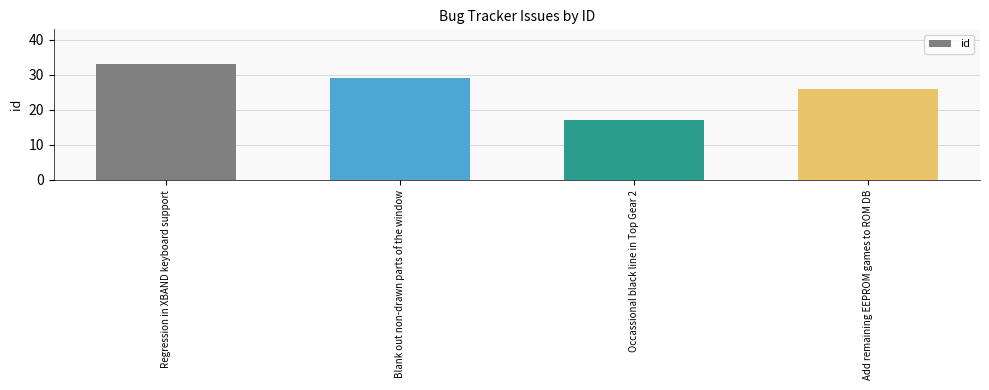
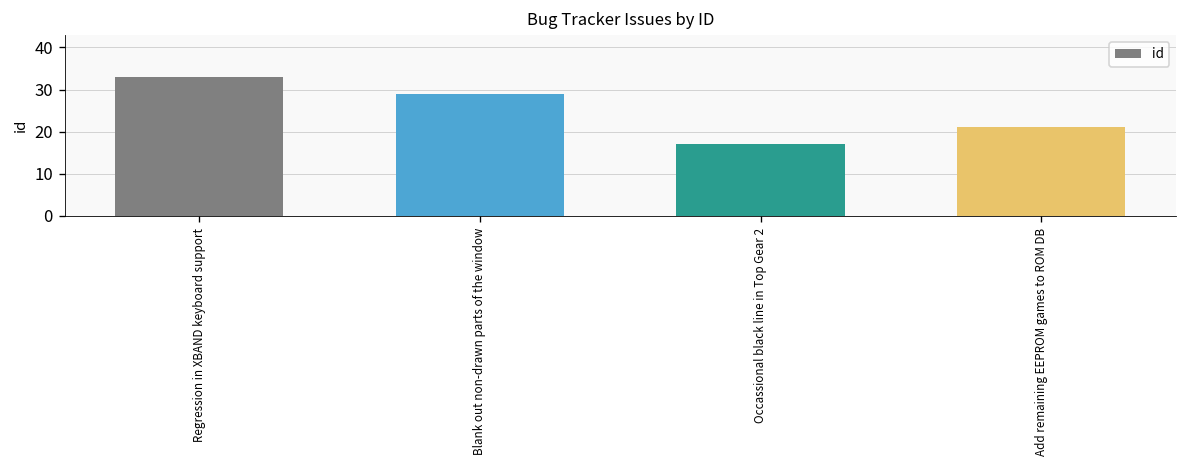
Add remaining EEPROM games to ROM DB: 26 -> 21
